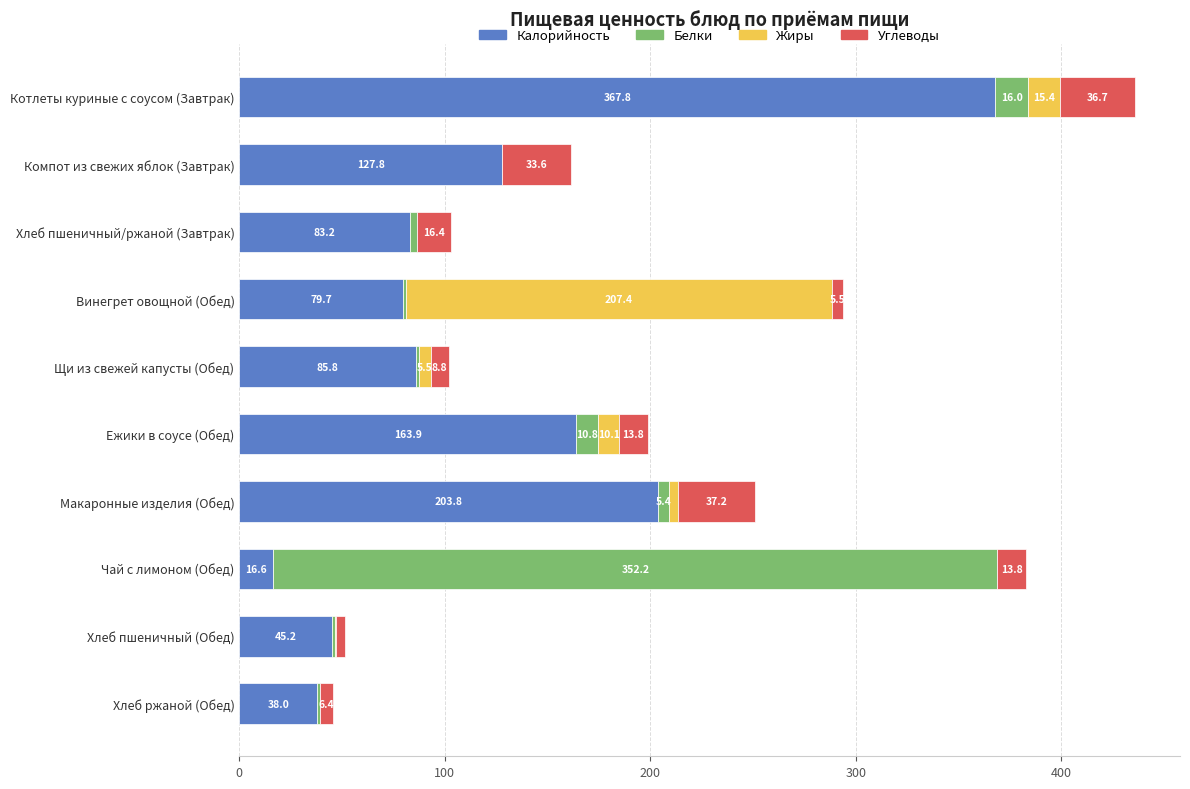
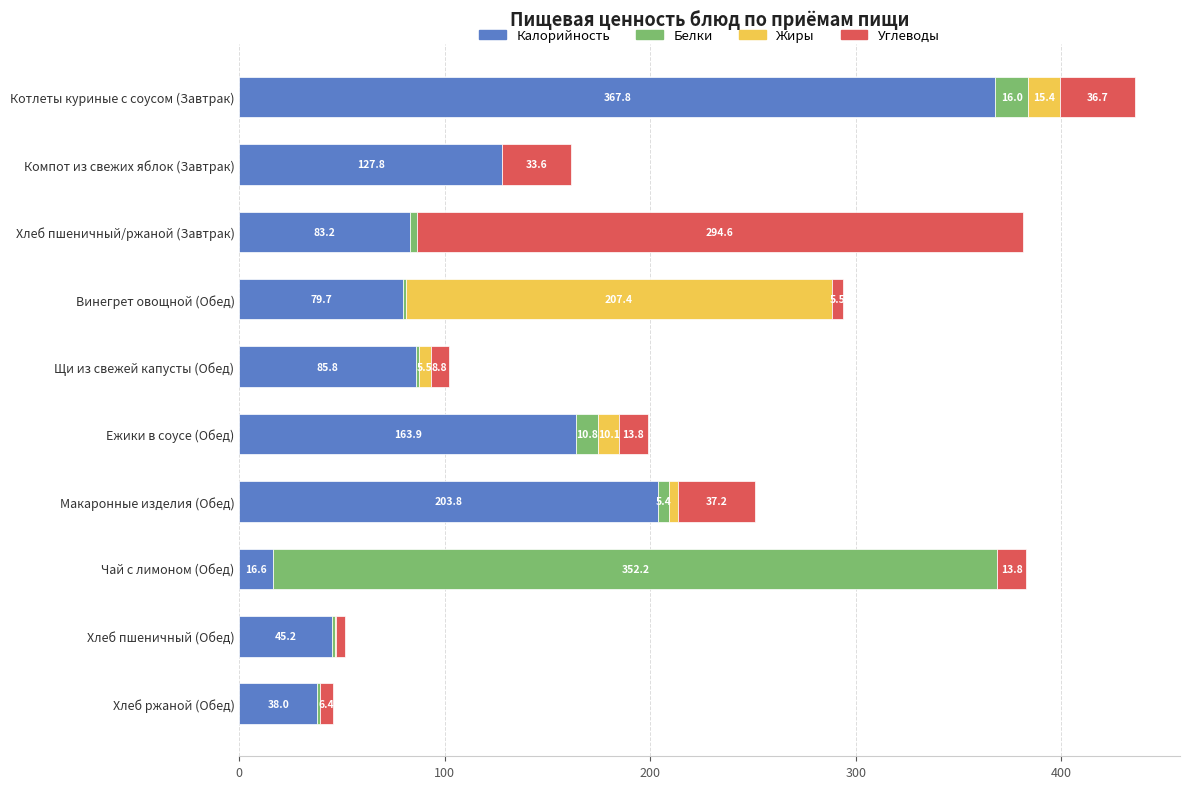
Углеводы, Хлеб пшеничный/ржаной (Завтрак): 16.4 -> 294.6
